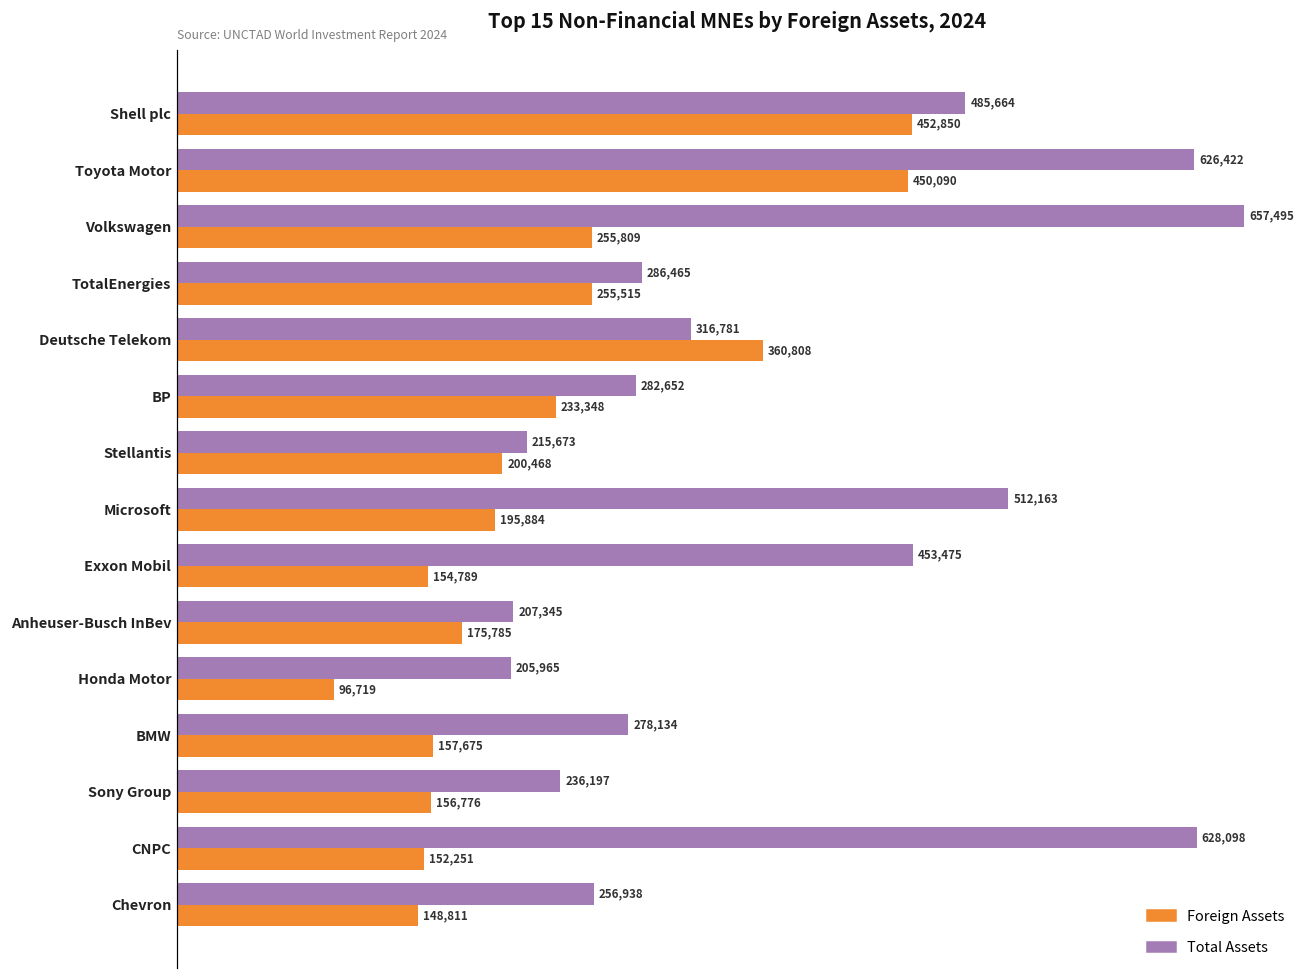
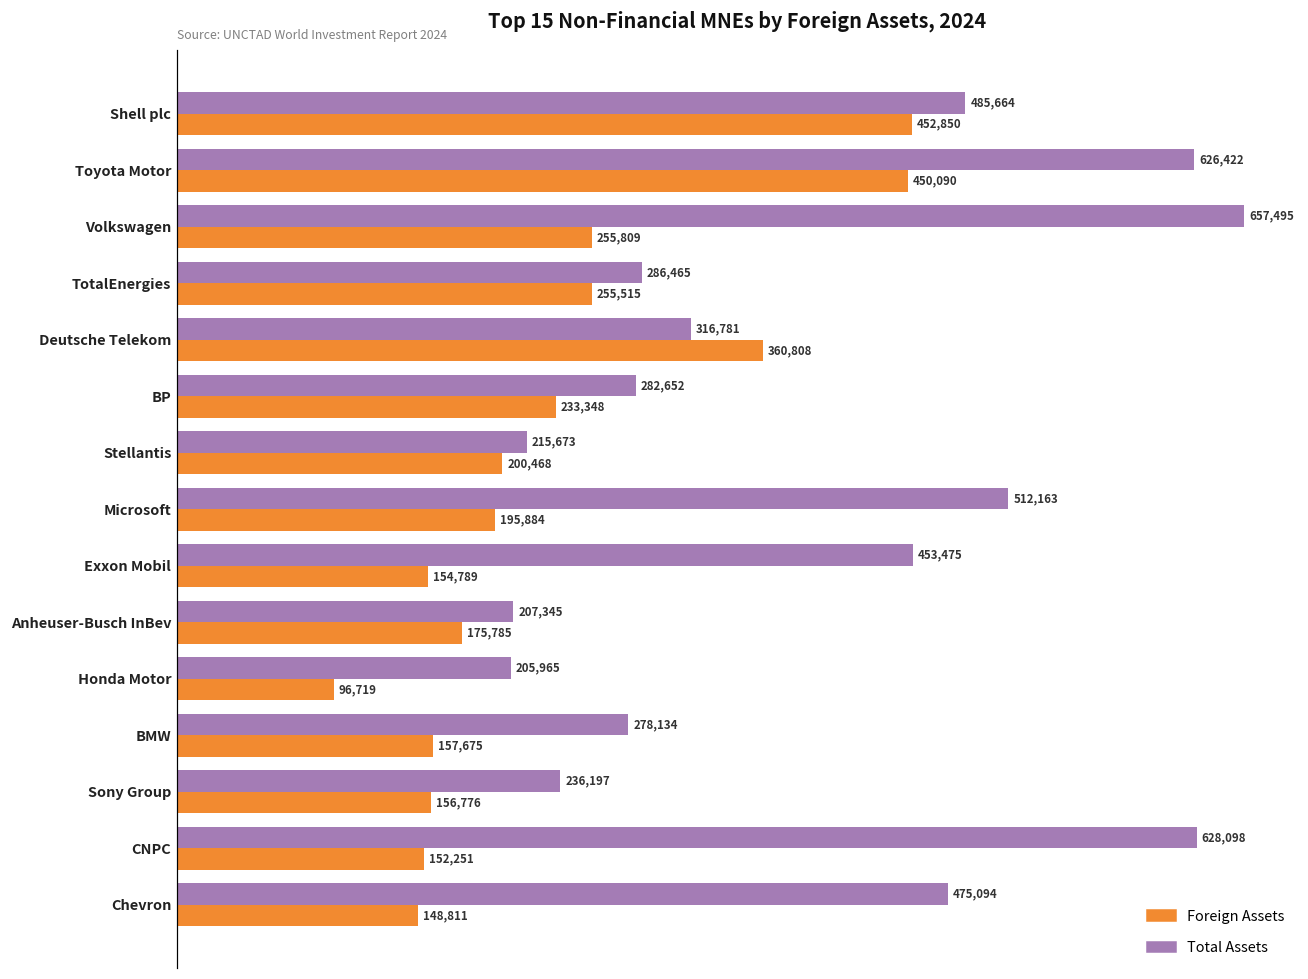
Total Assets, Chevron: 256,938 -> 475,094
